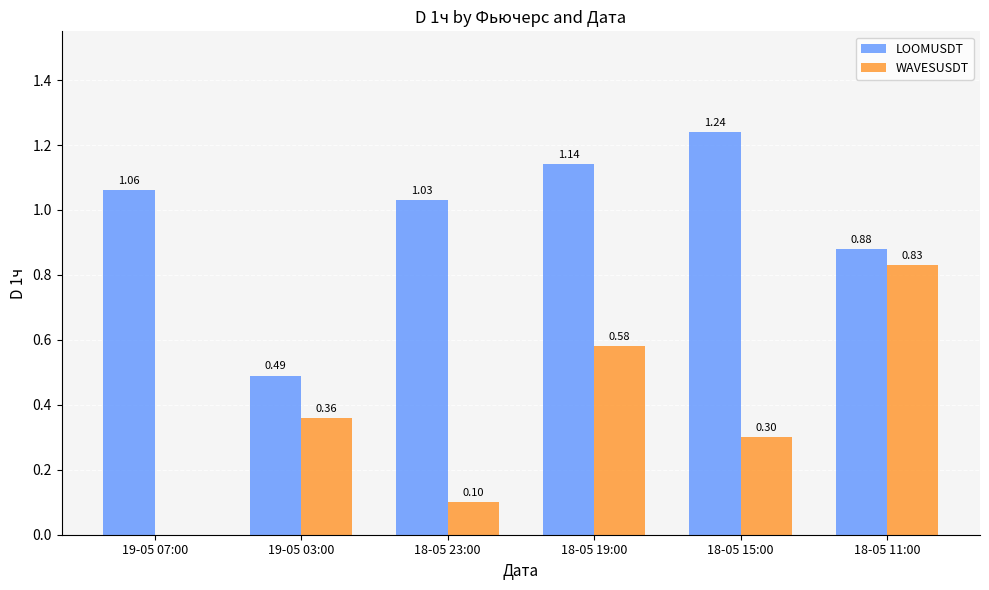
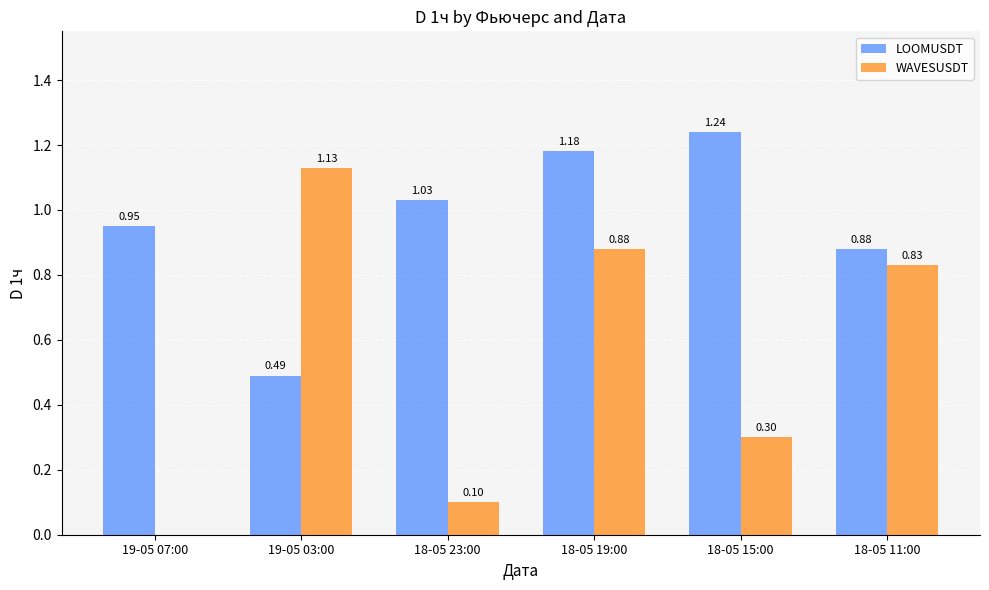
LOOMUSDT, 19-05 07:00: 1.06 -> 0.95
WAVESUSDT, 19-05 03:00: 0.36 -> 1.13
LOOMUSDT, 18-05 19:00: 1.14 -> 1.18
WAVESUSDT, 18-05 19:00: 0.58 -> 0.88
